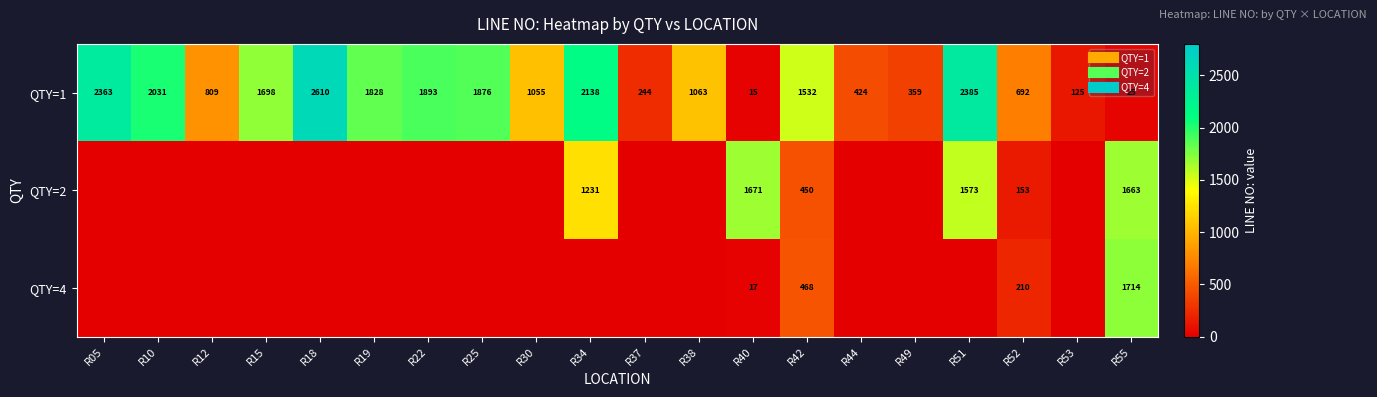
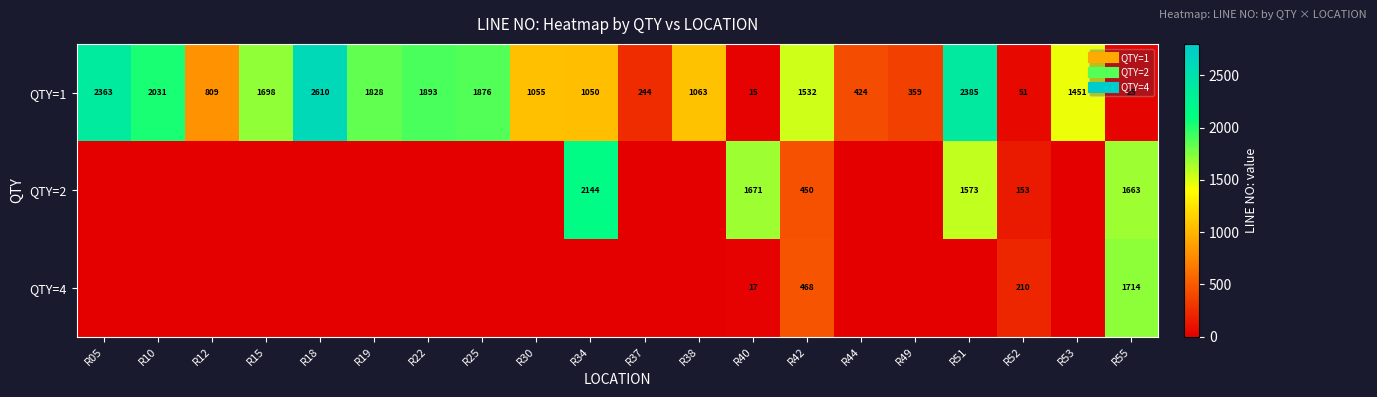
QTY=1, R34: 2138 -> 1050
QTY=1, R52: 692 -> 51
QTY=1, R53: 125 -> 1451
QTY=2, R34: 1231 -> 2144
